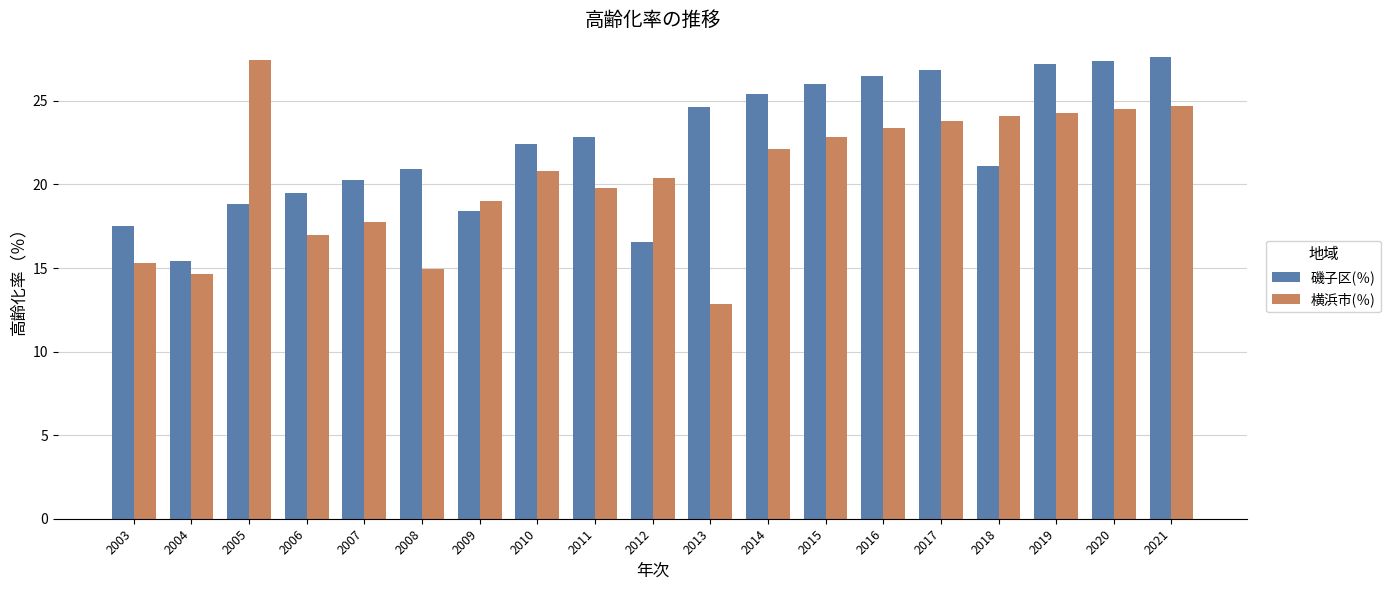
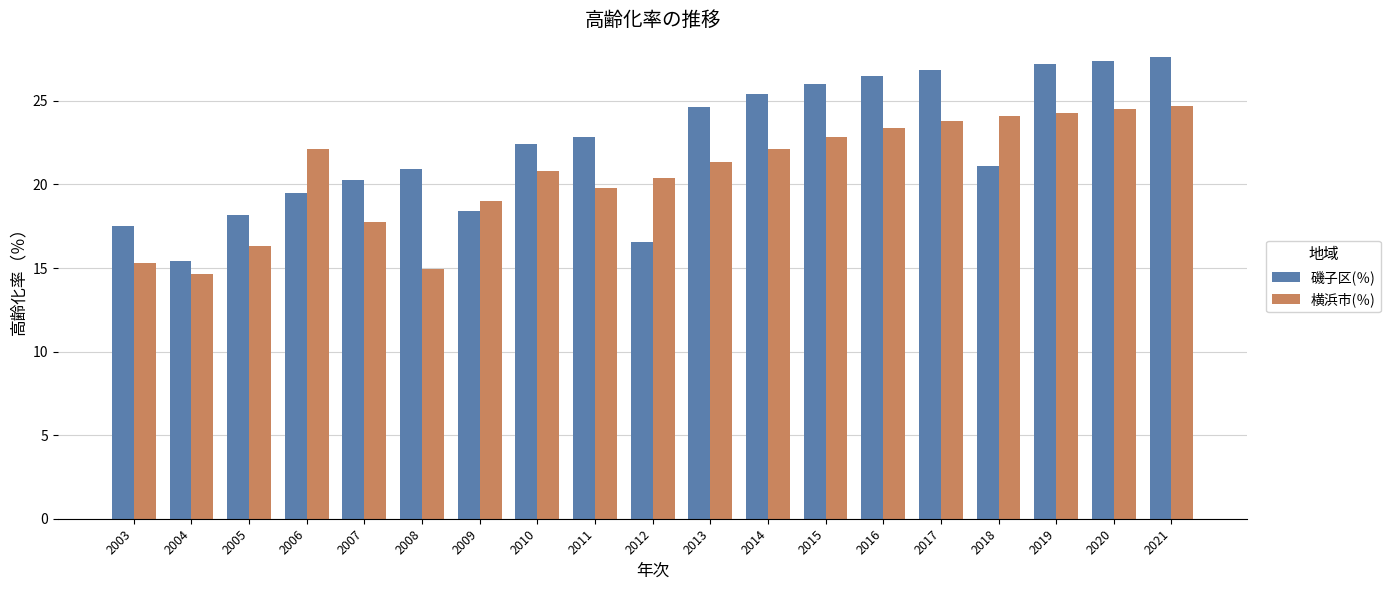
磯子区(％), 2005: 18.8 -> 18.2
横浜市(％), 2005: 27.4 -> 16.3
横浜市(％), 2006: 17.0 -> 22.1
横浜市(％), 2013: 12.8 -> 21.3
